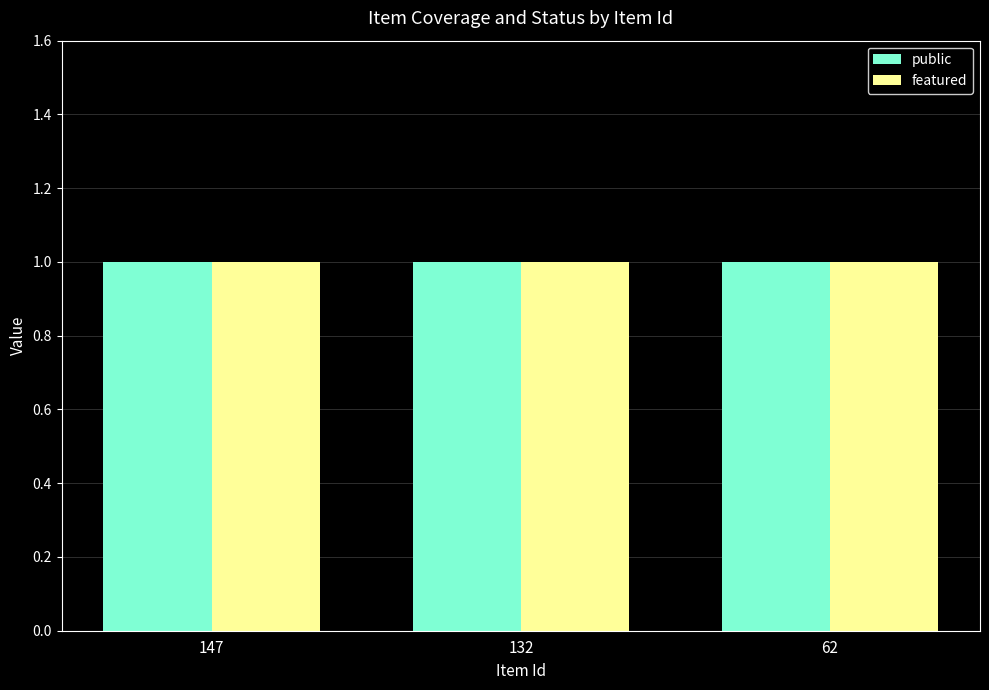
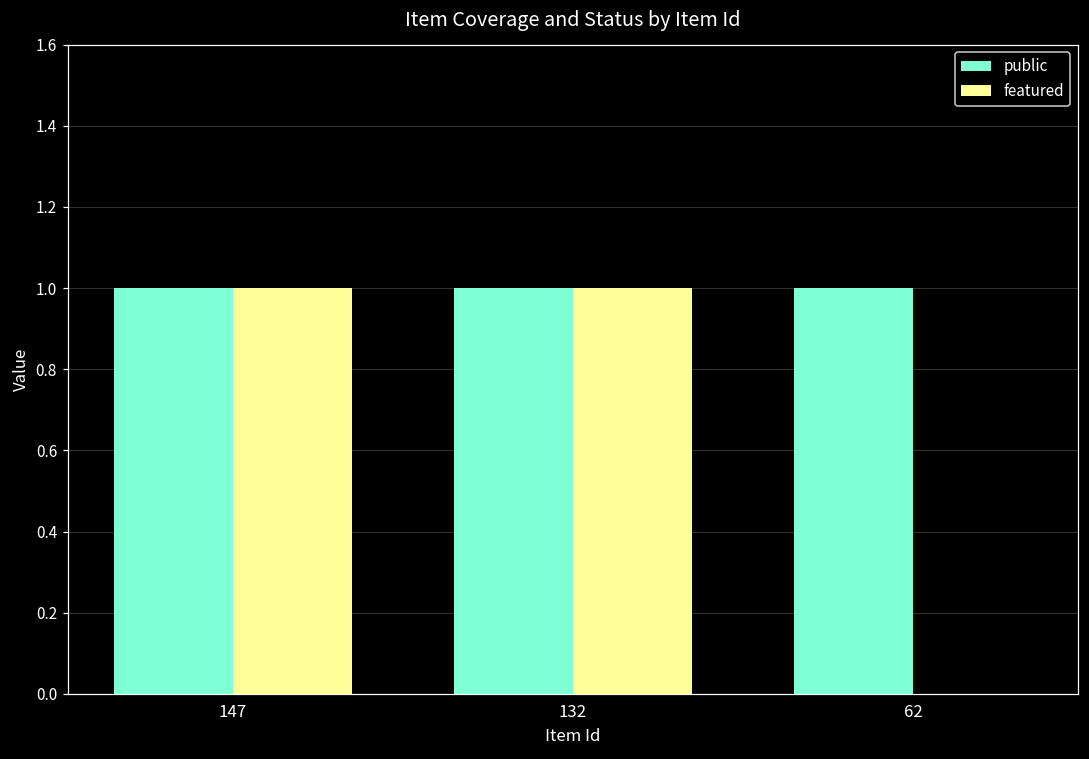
featured, 62: 1 -> 0
